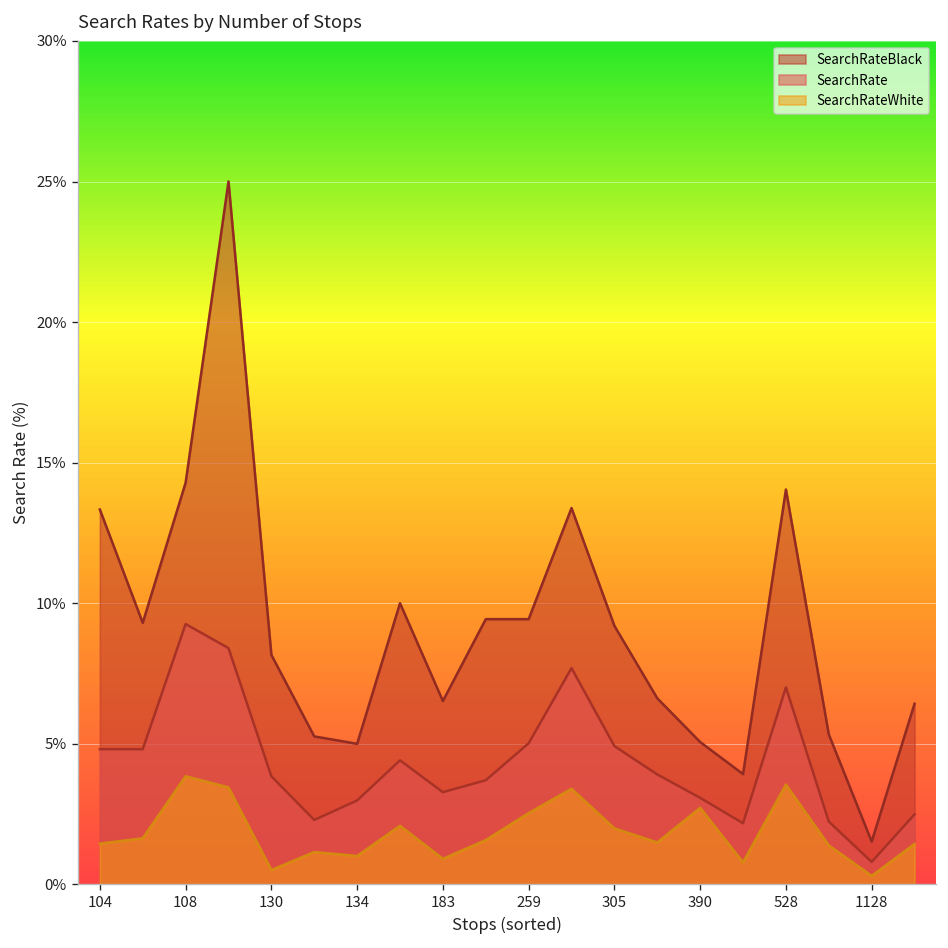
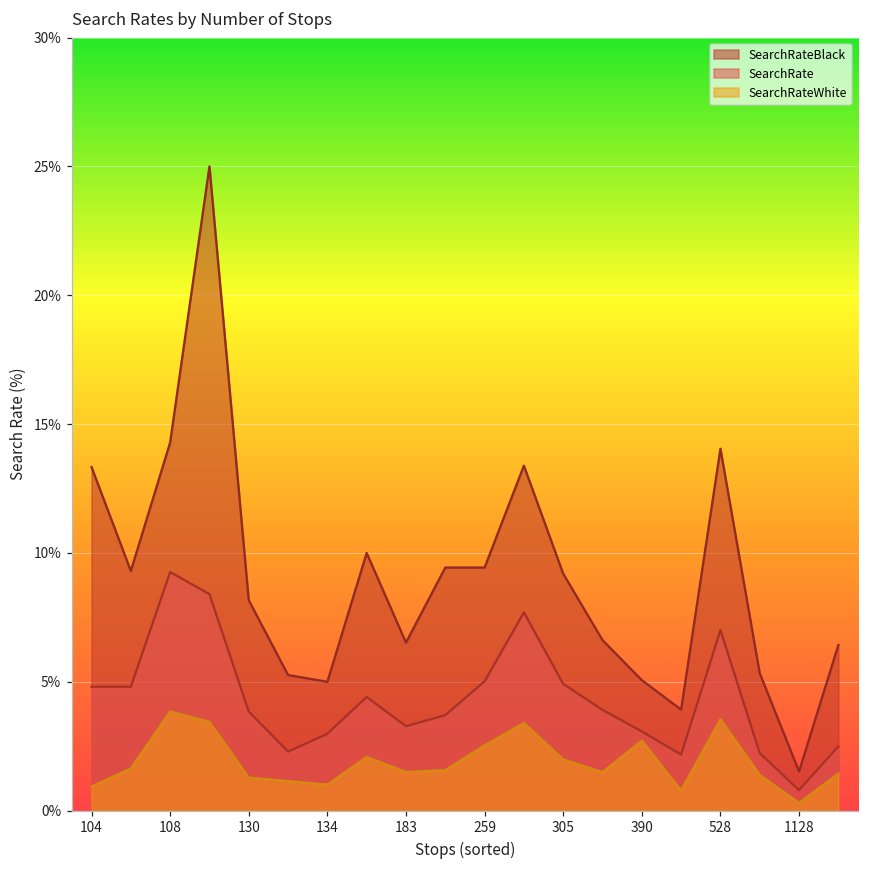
SearchRateWhite, 104: 1.4% -> 0.9%
SearchRateWhite, 130: 0.5% -> 1.3%
SearchRateWhite, 183: 0.9% -> 1.5%
